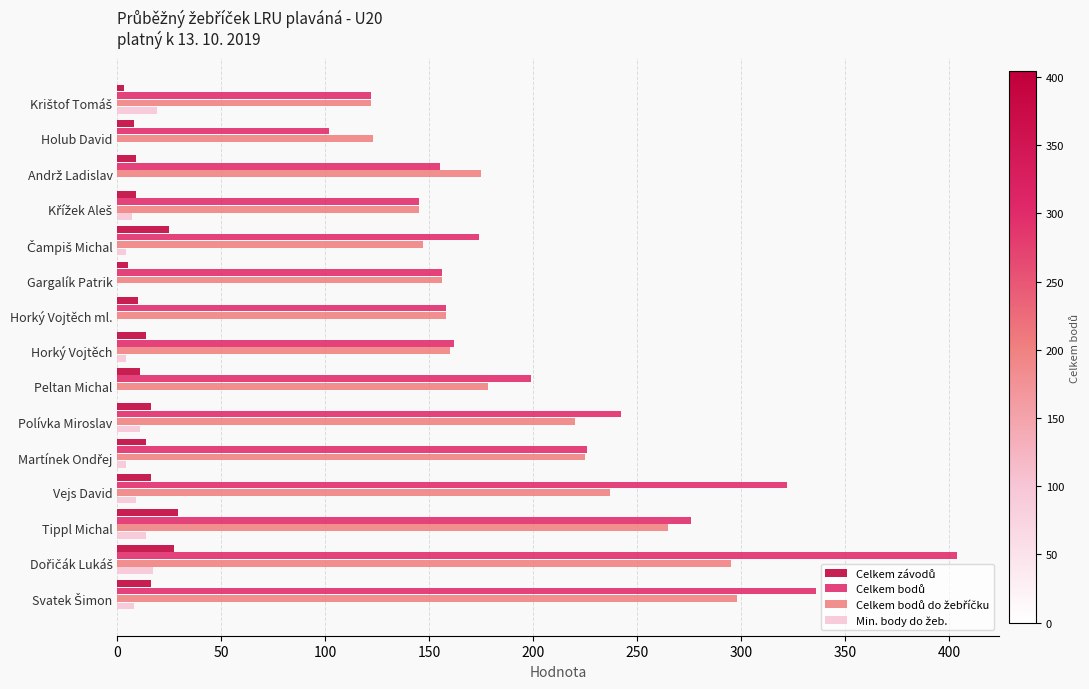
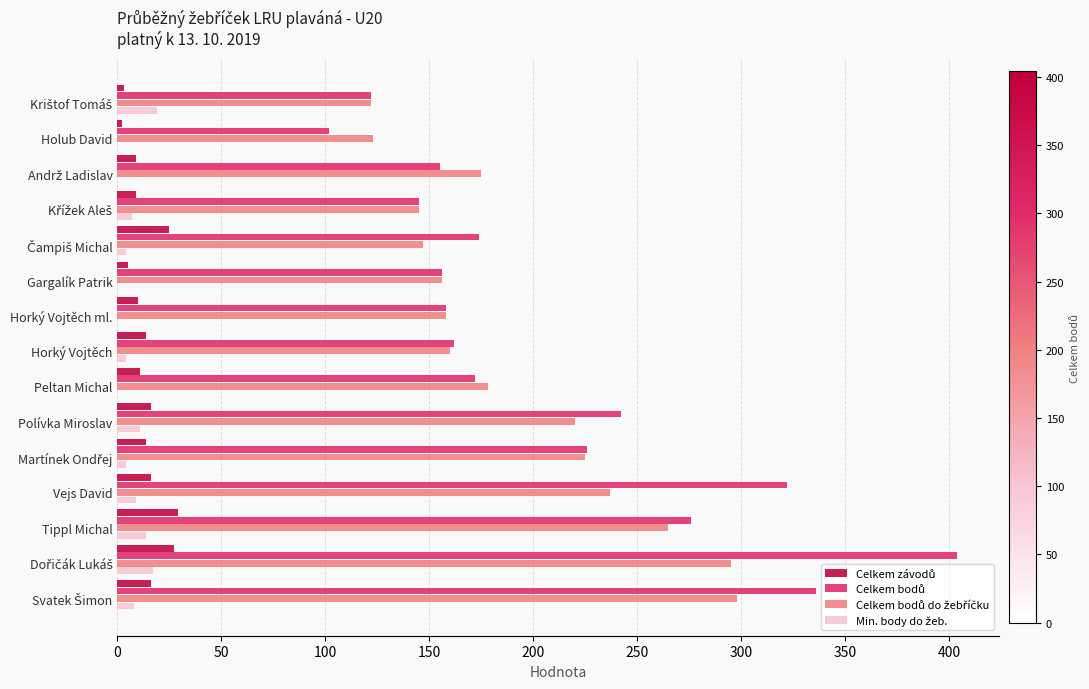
Celkem závodů, Holub David: 8 -> 2
Celkem bodů, Peltan Michal: 199 -> 172
